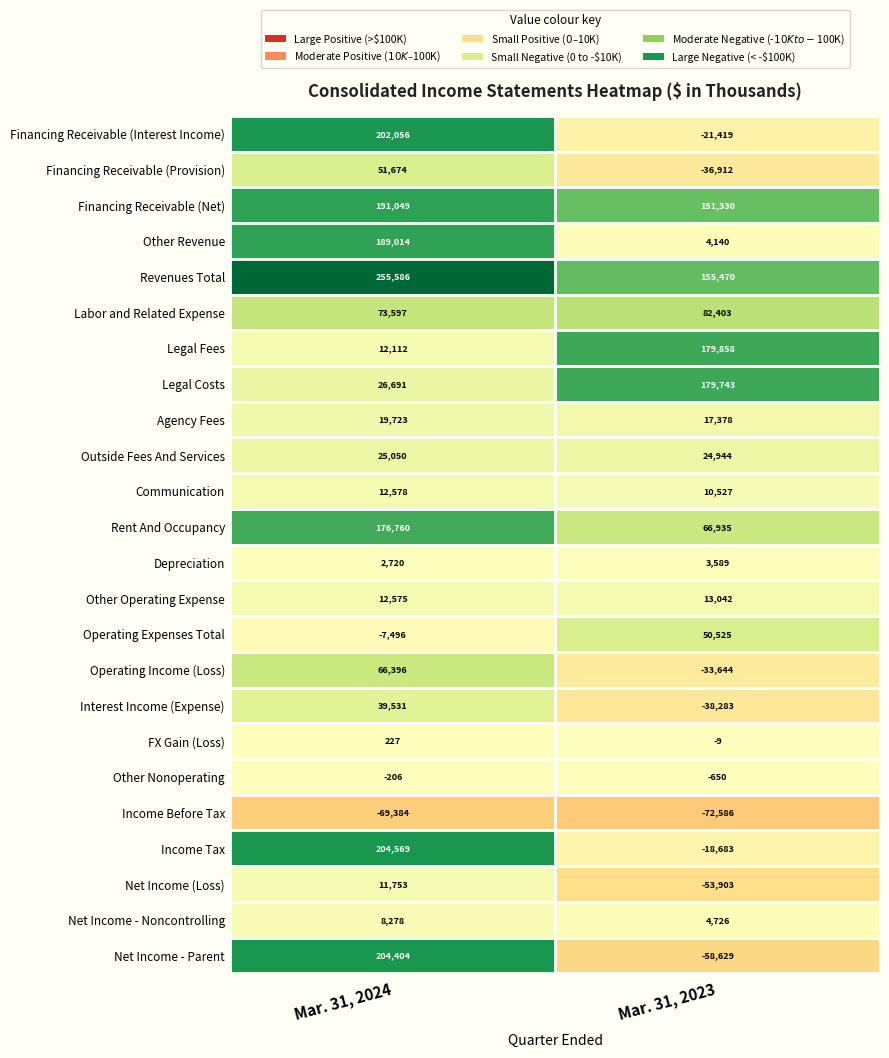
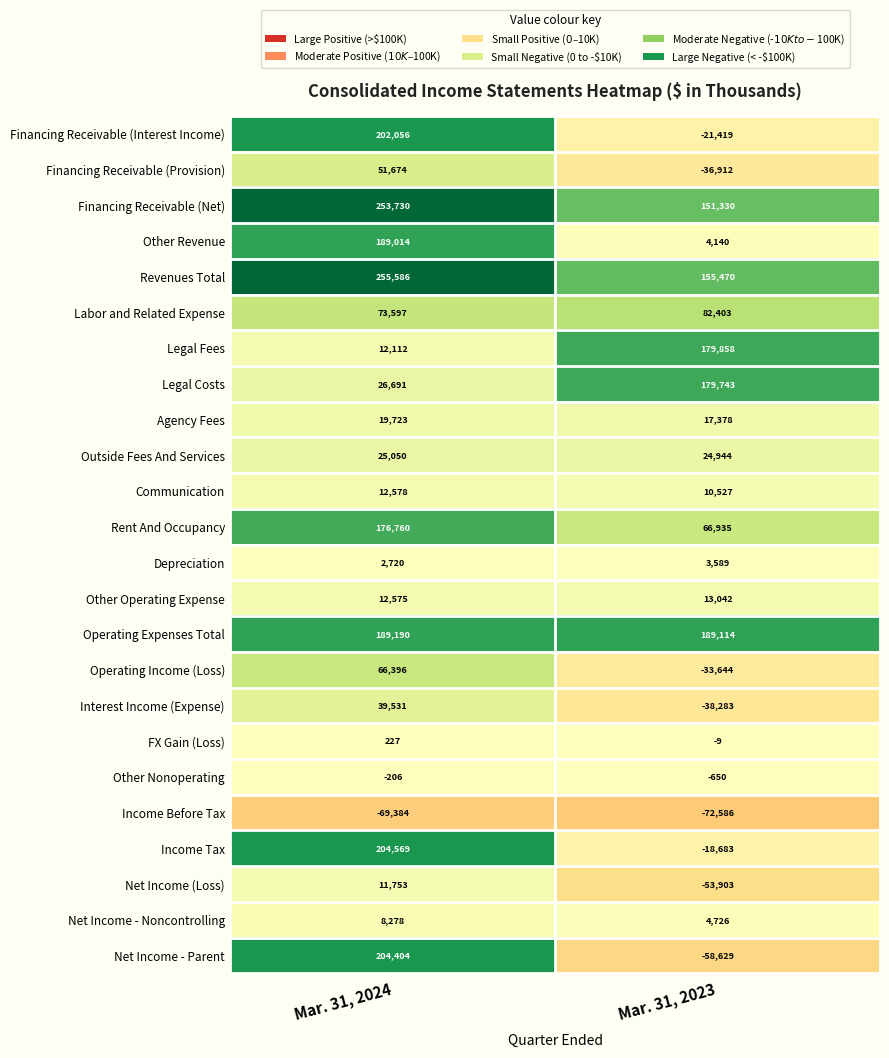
Financing Receivable (Net), Mar. 31, 2024: 191,049 -> 253,730
Operating Expenses Total, Mar. 31, 2024: -7,496 -> 189,190
Operating Expenses Total, Mar. 31, 2023: 50,525 -> 189,114
